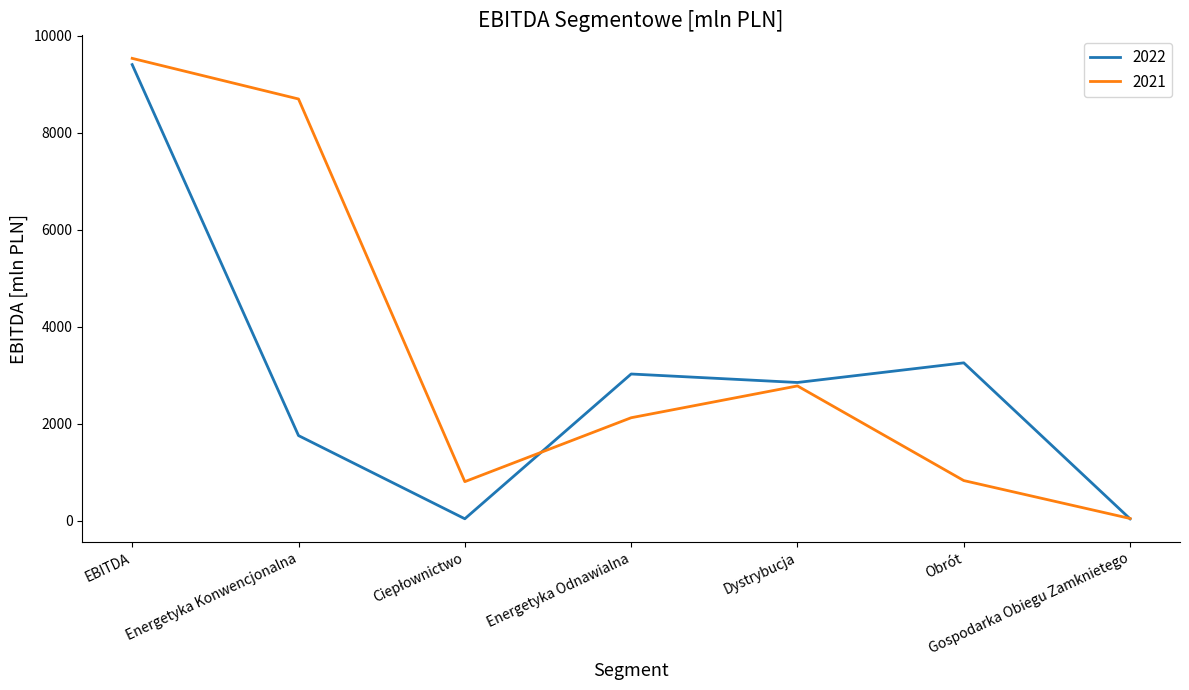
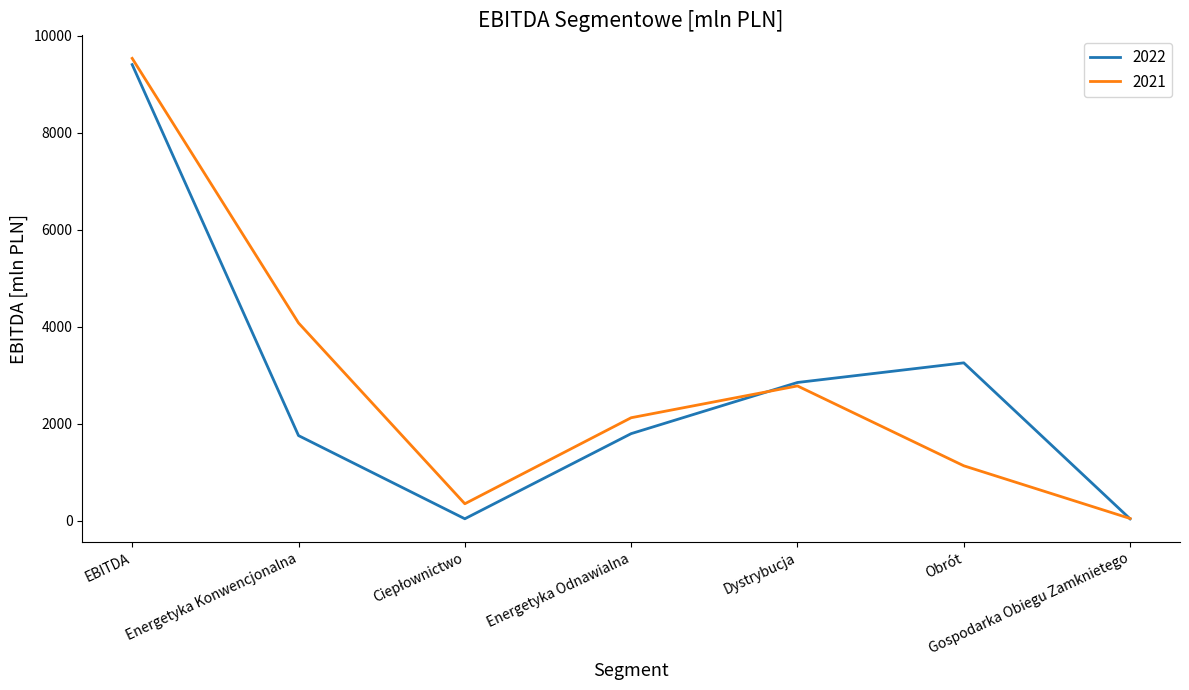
2021, Energetyka Konwencjonalna: 8700 -> 4100
2021, Ciepłownictwo: 800 -> 300
2022, Energetyka Odnawialna: 3000 -> 1800
2021, Obrót: 800 -> 1100
